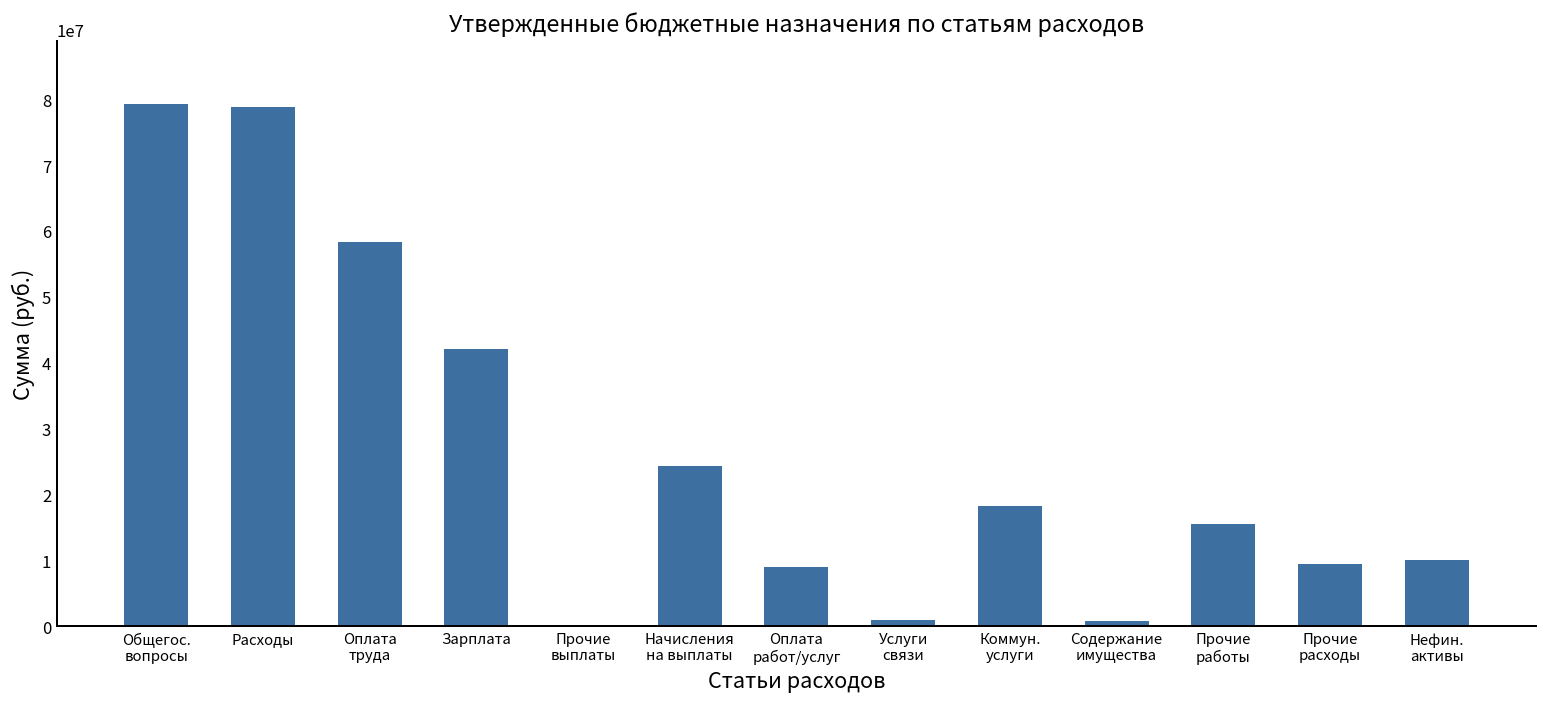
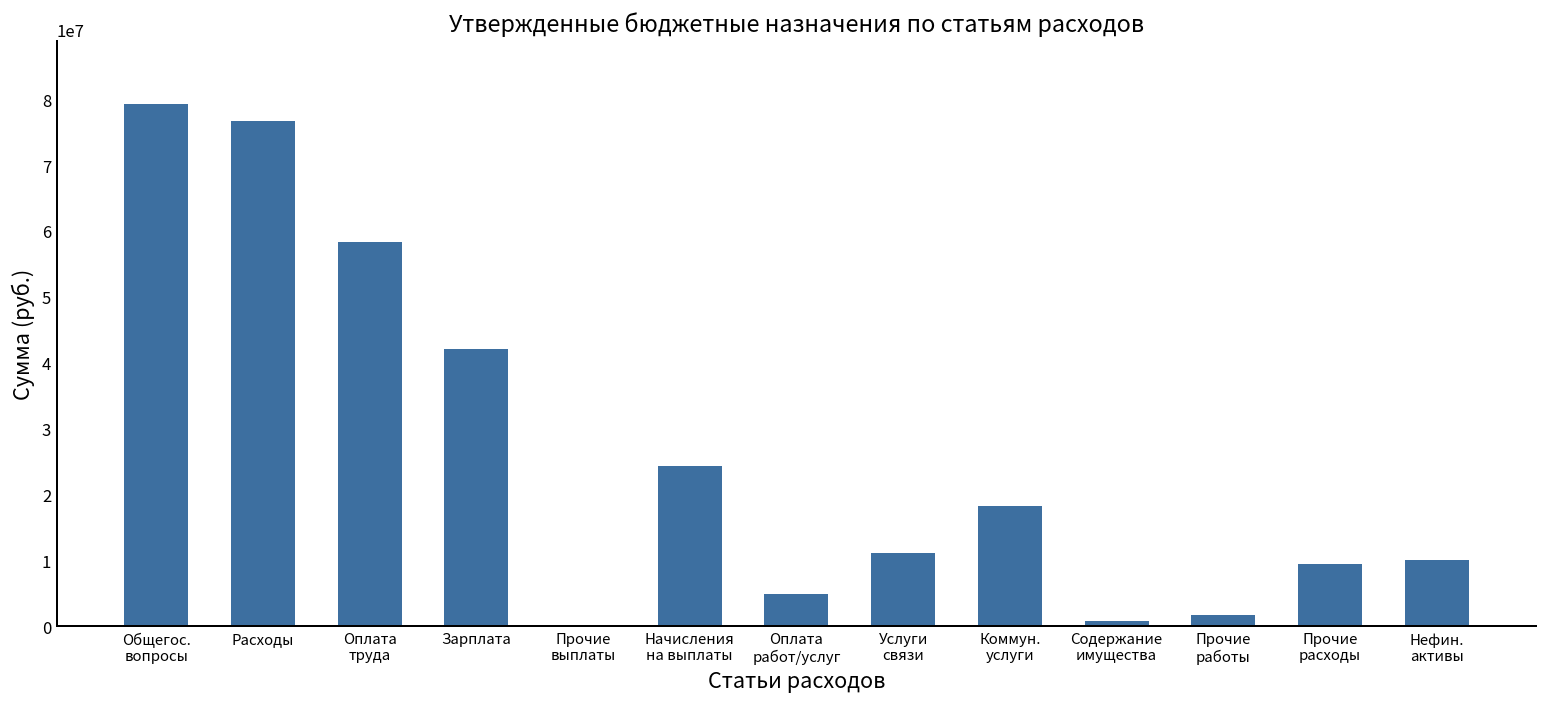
Расходы: 79000000 -> 77000000
Оплата работ/услуг: 9000000 -> 5000000
Услуги связи: 1000000 -> 11000000
Прочие работы: 16000000 -> 2000000
